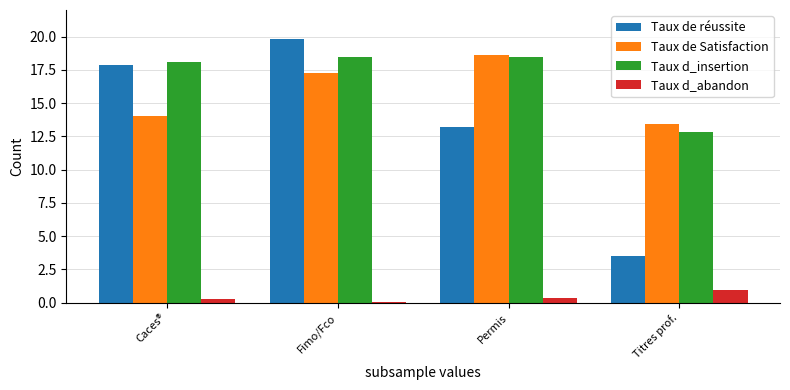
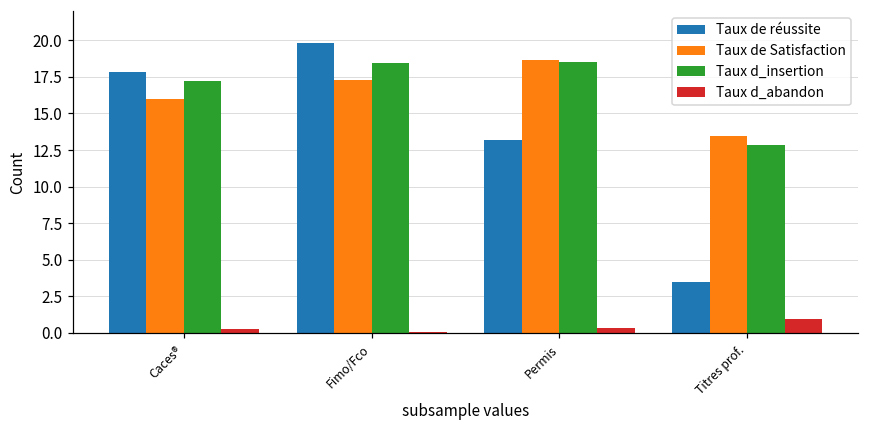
Taux de Satisfaction, Caces®: 14.0 -> 16.0
Taux d_insertion, Caces®: 18.1 -> 17.2
